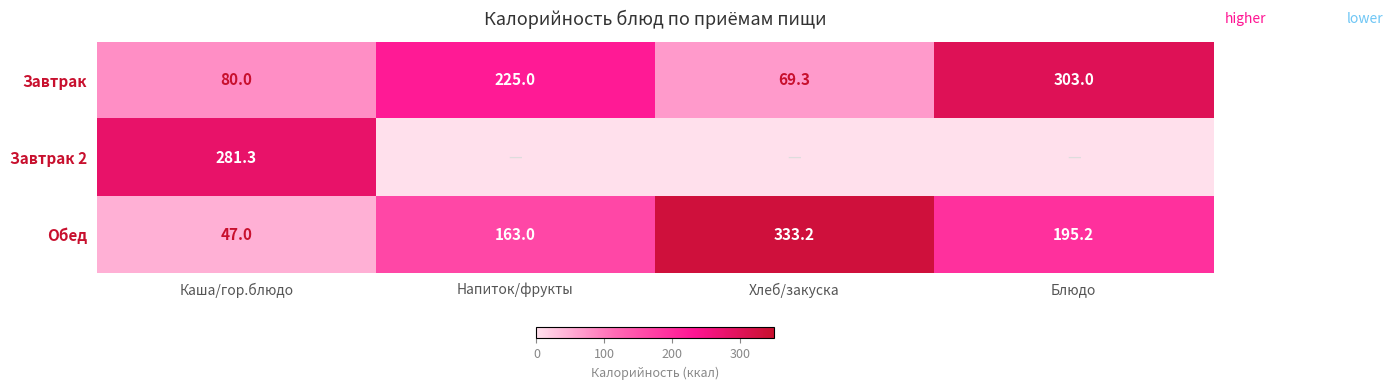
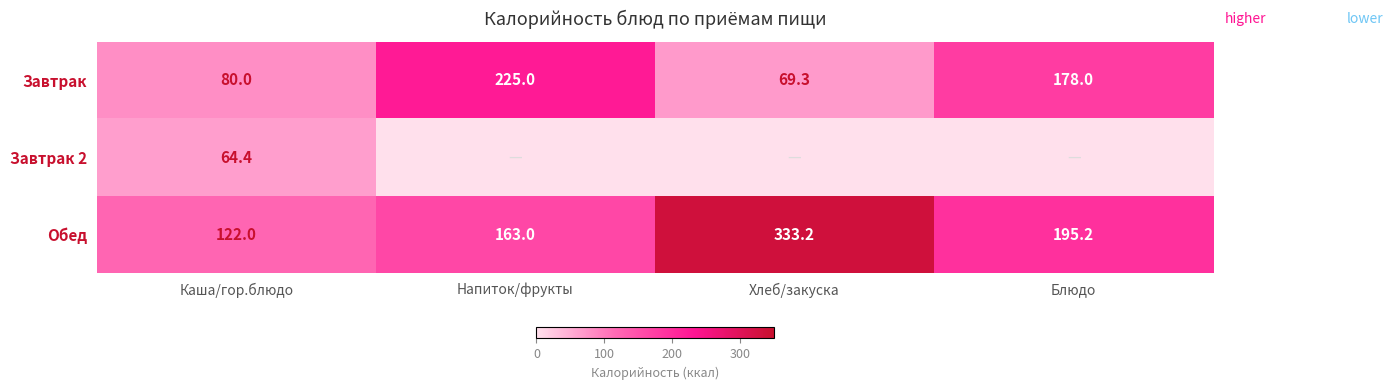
Завтрак, Блюдо: 303.0 -> 178.0
Завтрак 2, Каша/гор.блюдо: 281.3 -> 64.4
Обед, Каша/гор.блюдо: 47.0 -> 122.0
